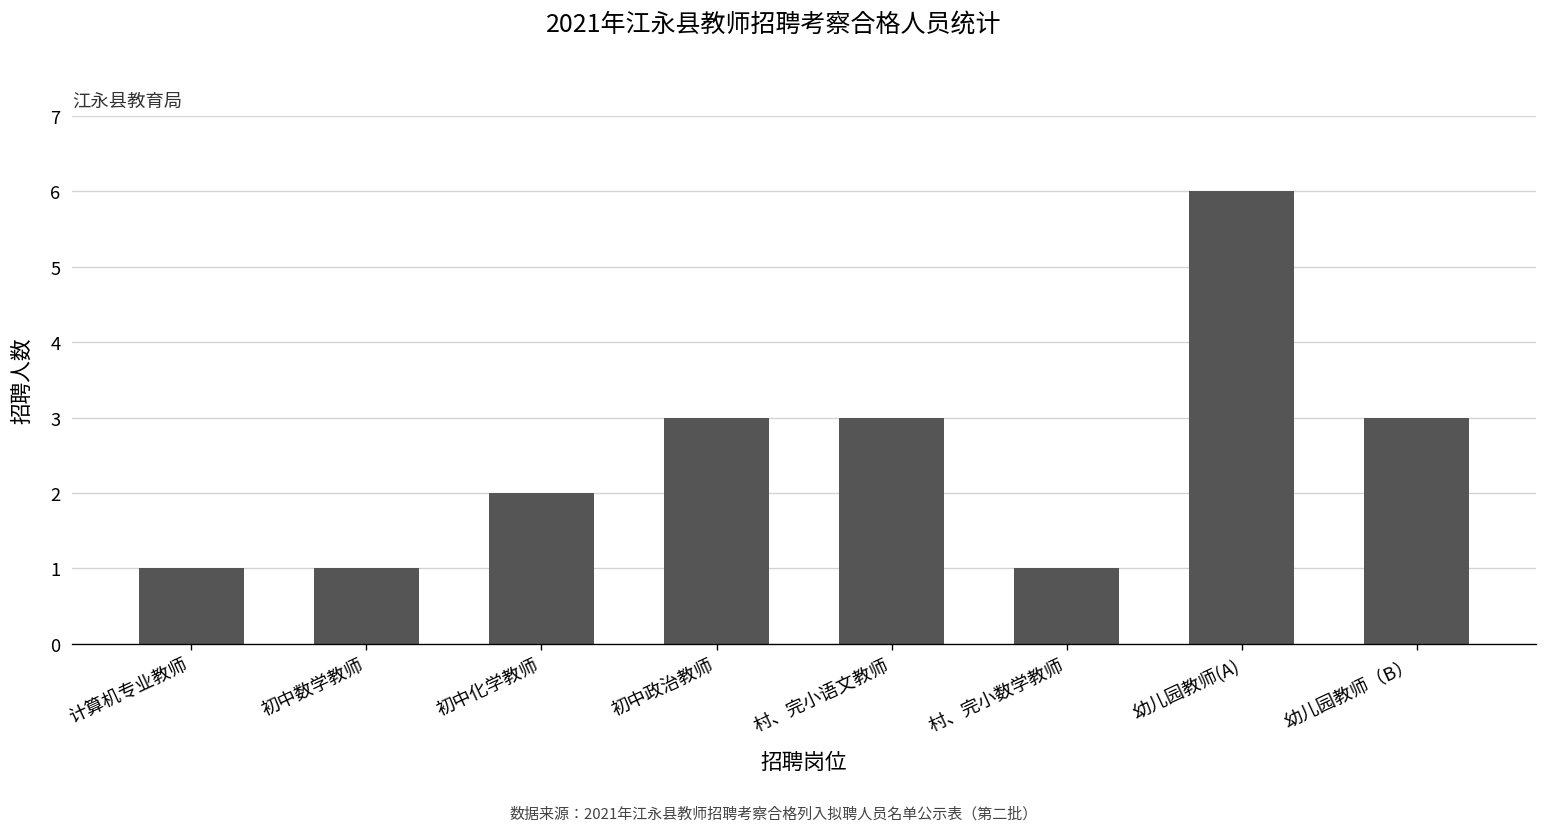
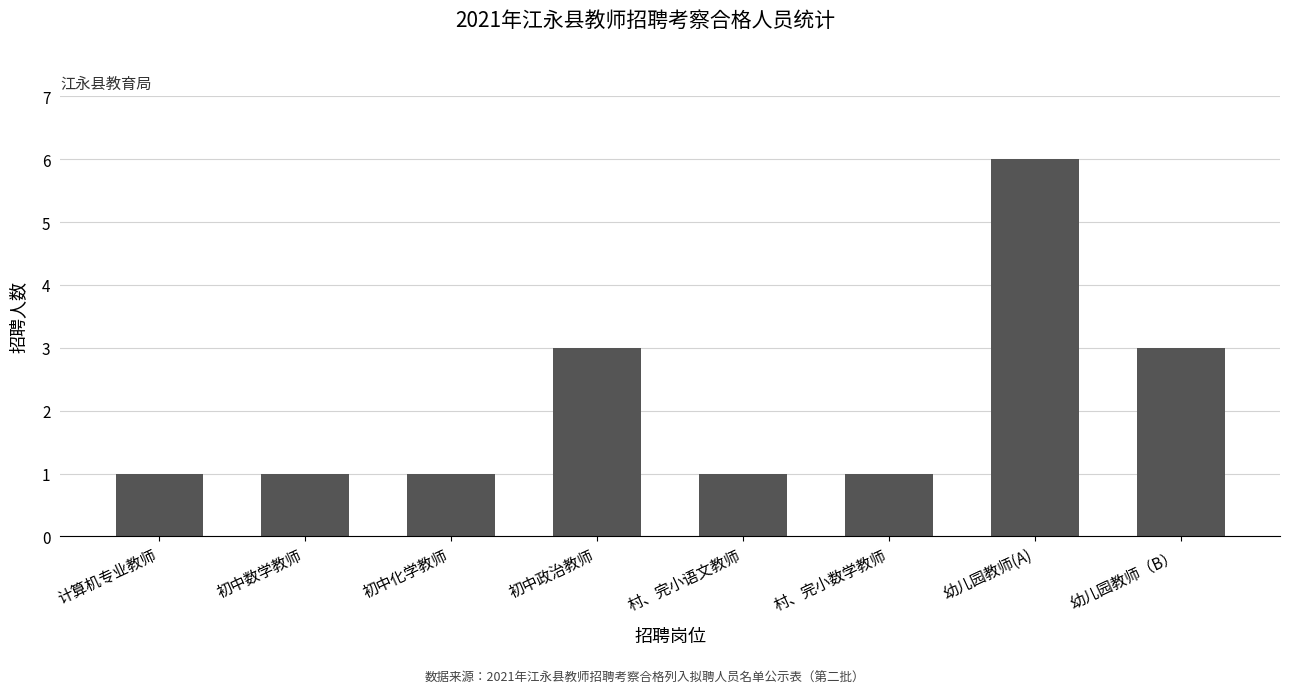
初中化学教师: 2 -> 1
村、完小语文教师: 3 -> 1
